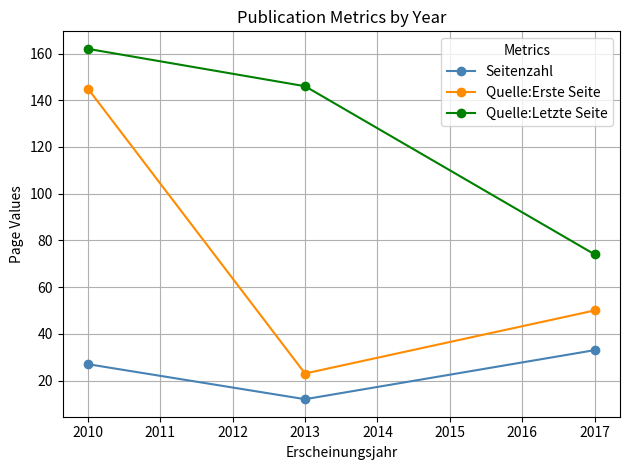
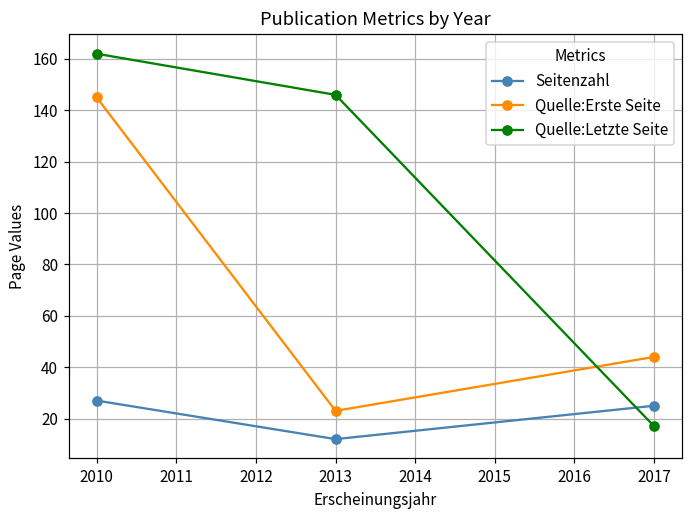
Seitenzahl, 2017: 33 -> 25
Quelle:Erste Seite, 2017: 50 -> 44
Quelle:Letzte Seite, 2017: 74 -> 17
